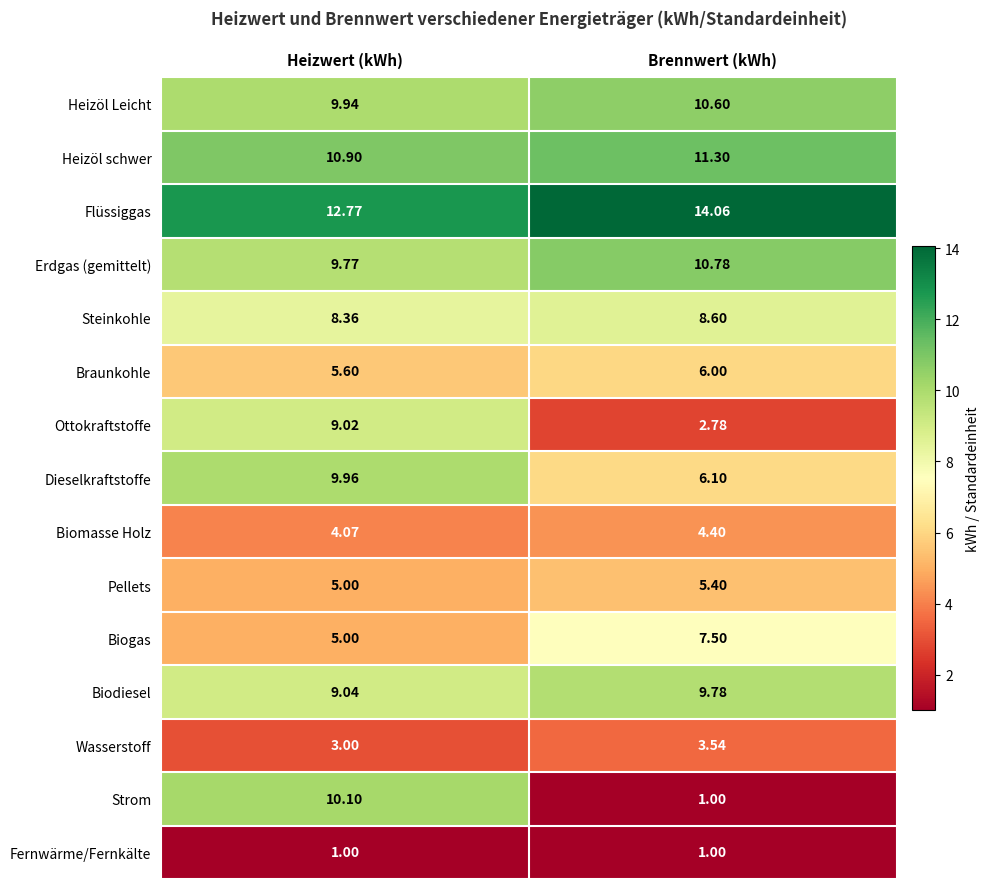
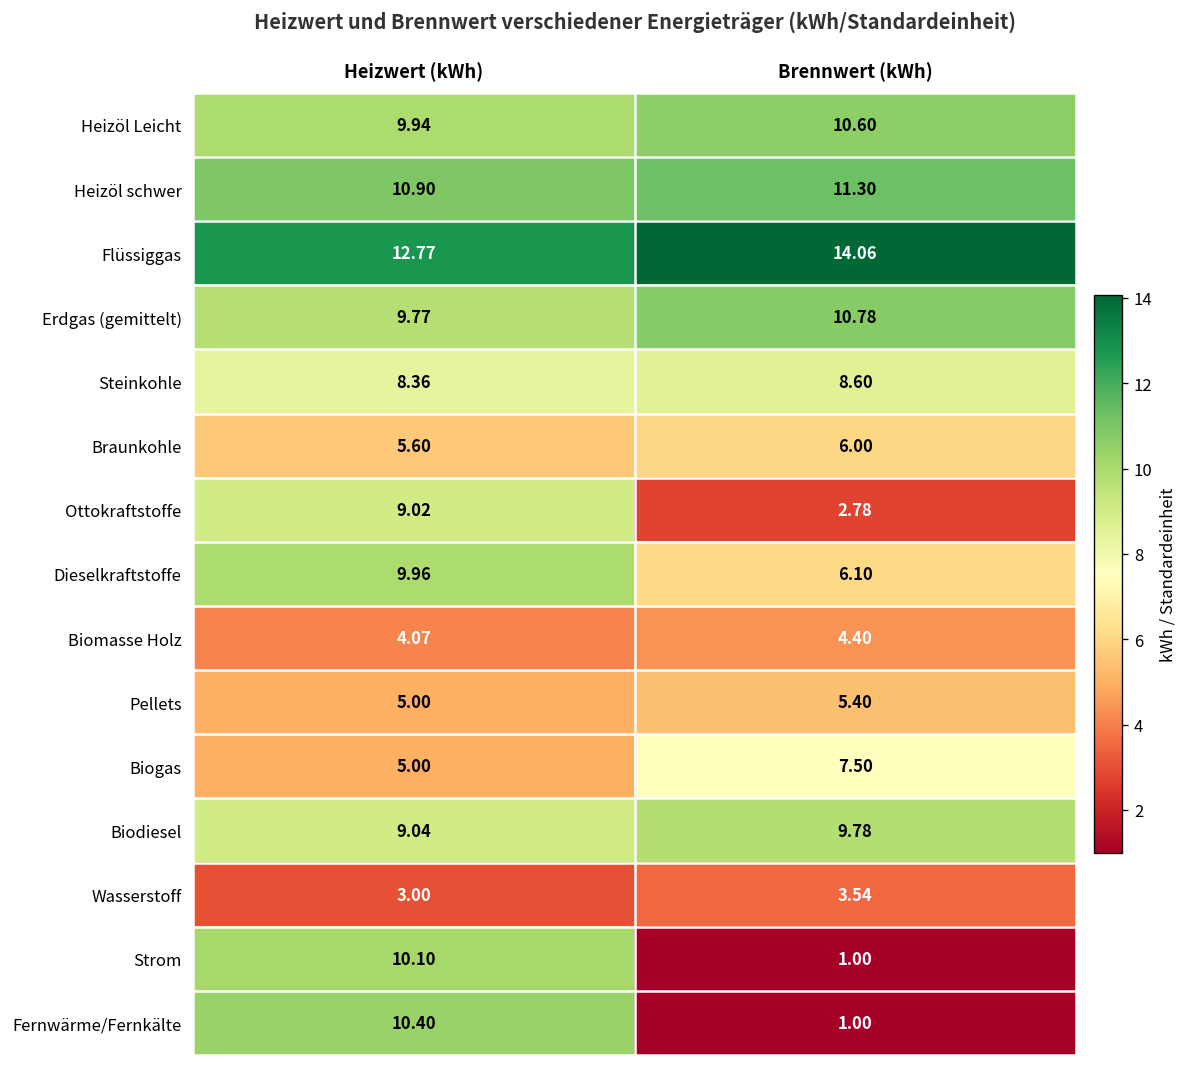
Fernwärme/Fernkälte, Heizwert (kWh): 1.00 -> 10.40
